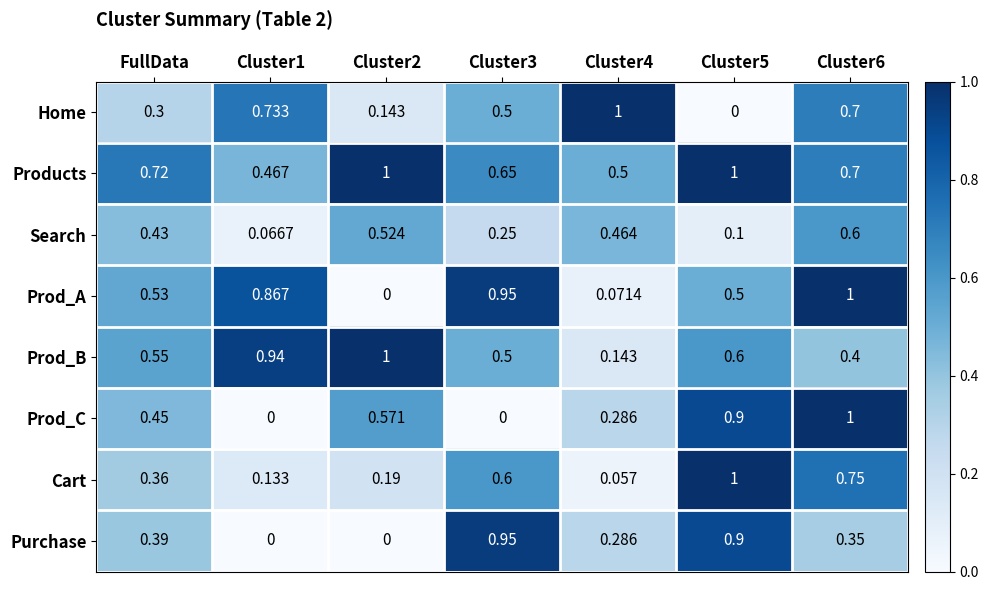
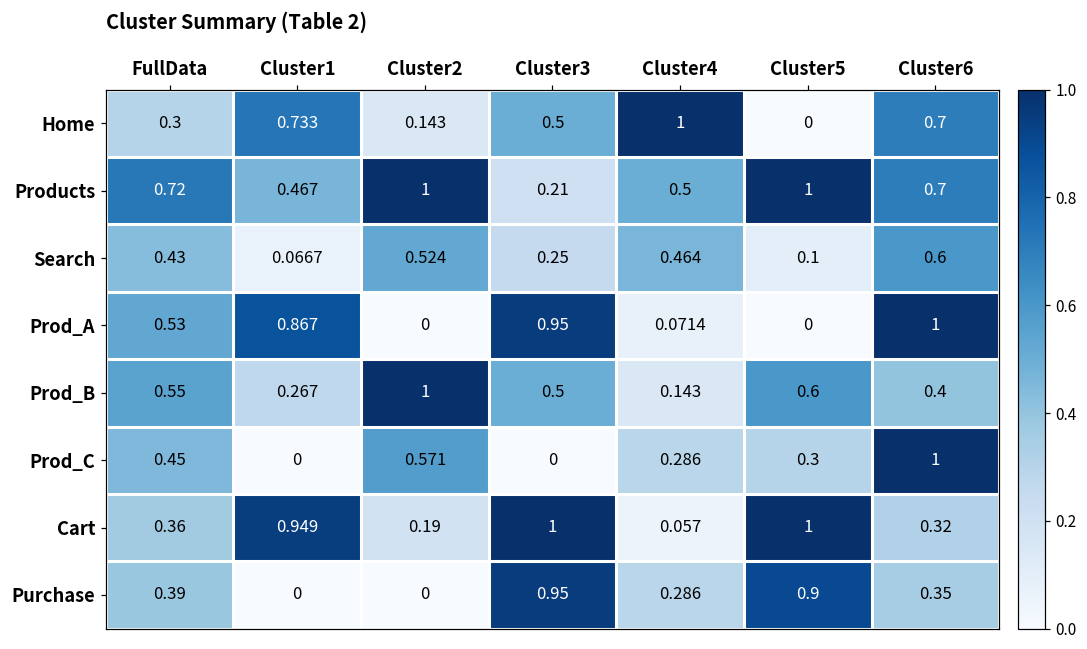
Products, Cluster3: 0.65 -> 0.21
Prod_A, Cluster5: 0.5 -> 0
Prod_B, Cluster1: 0.94 -> 0.267
Prod_C, Cluster5: 0.9 -> 0.3
Cart, Cluster1: 0.133 -> 0.949
Cart, Cluster3: 0.6 -> 1
Cart, Cluster6: 0.75 -> 0.32
